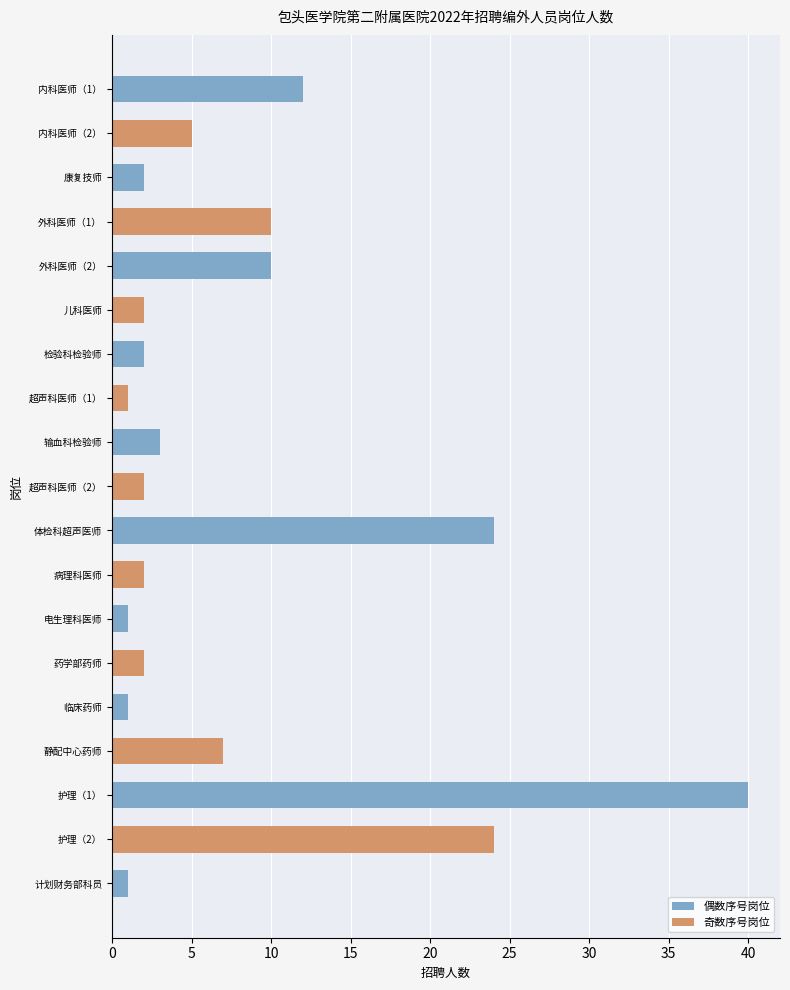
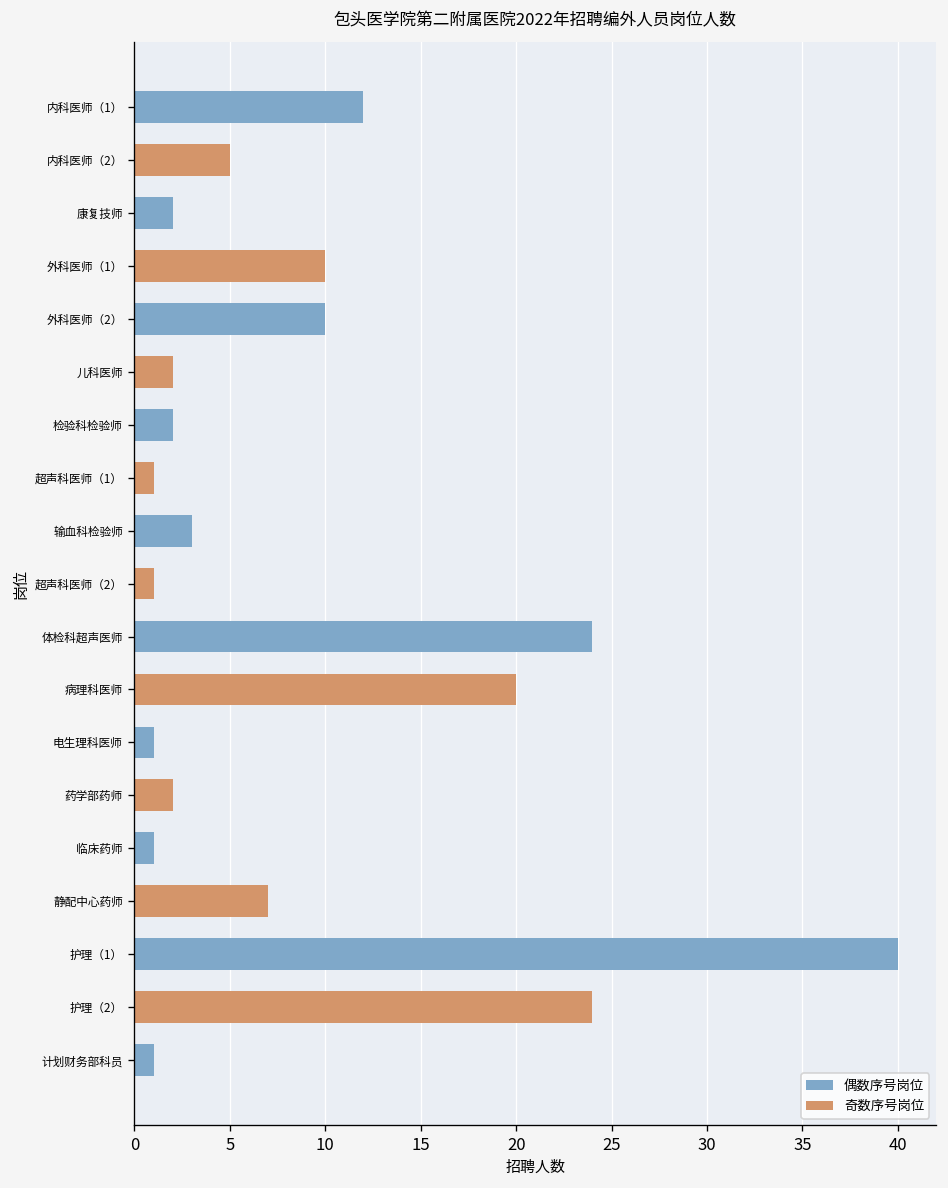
奇数序号岗位, 超声科医师（2）: 2 -> 1
奇数序号岗位, 病理科医师: 2 -> 20
